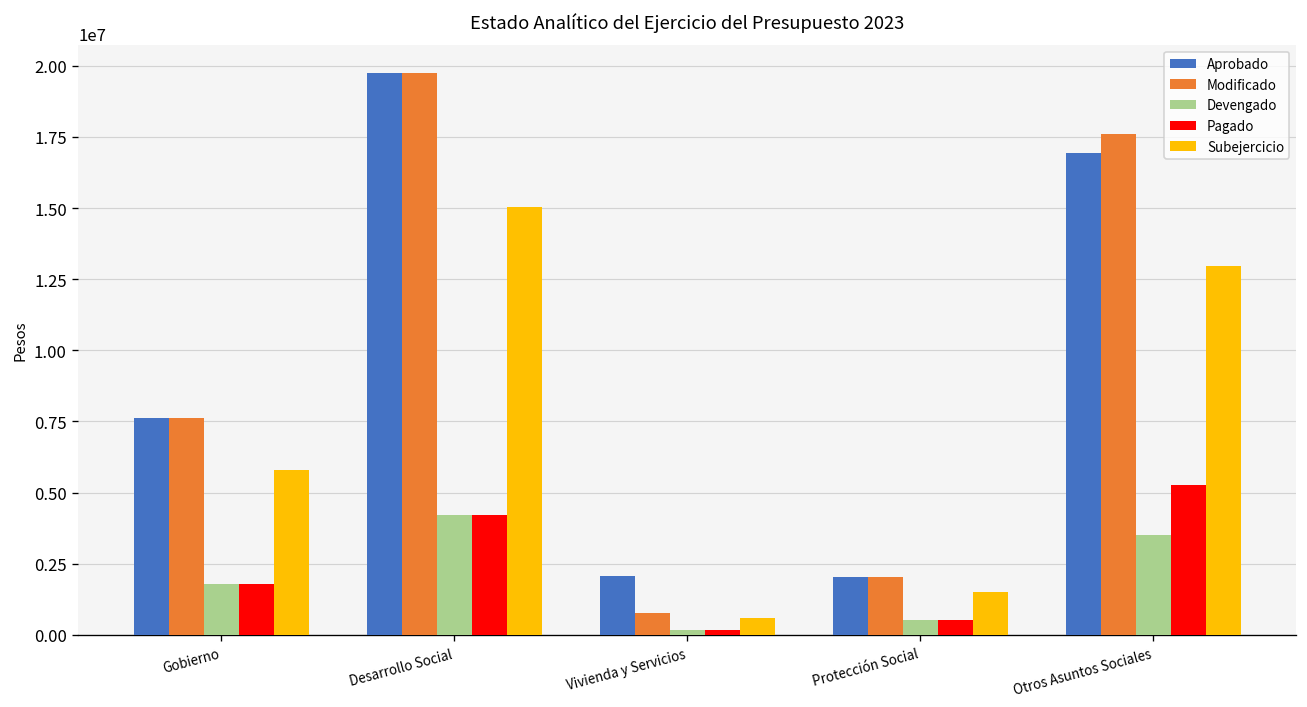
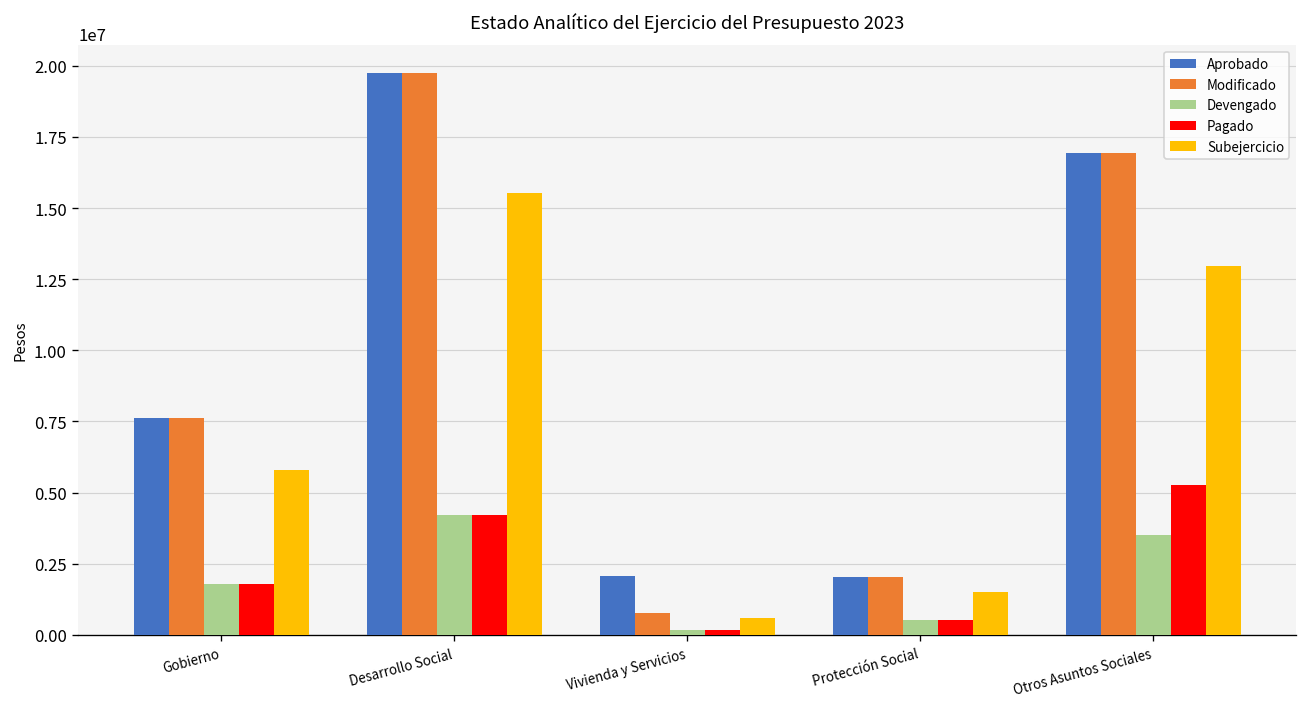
Subejercicio, Desarrollo Social: 15000000 -> 15500000
Modificado, Otros Asuntos Sociales: 17600000 -> 16900000
